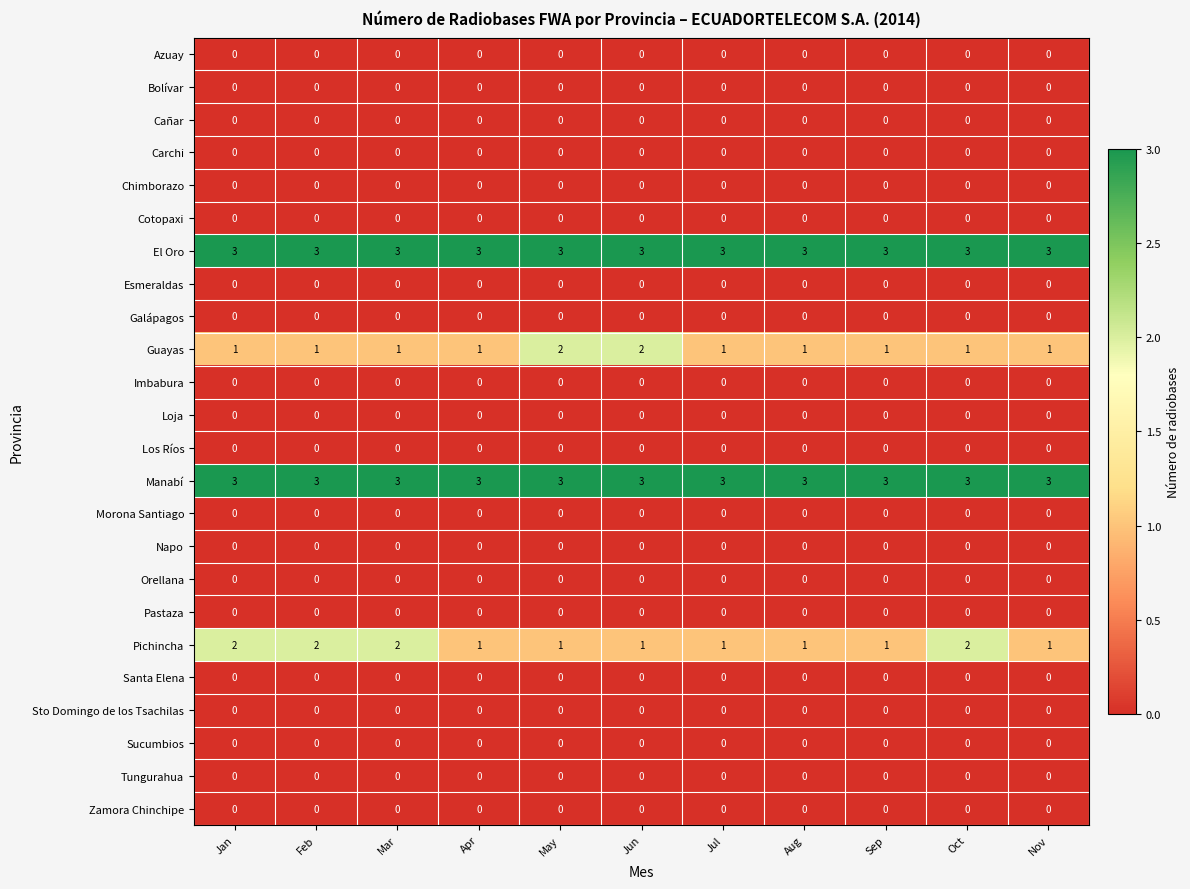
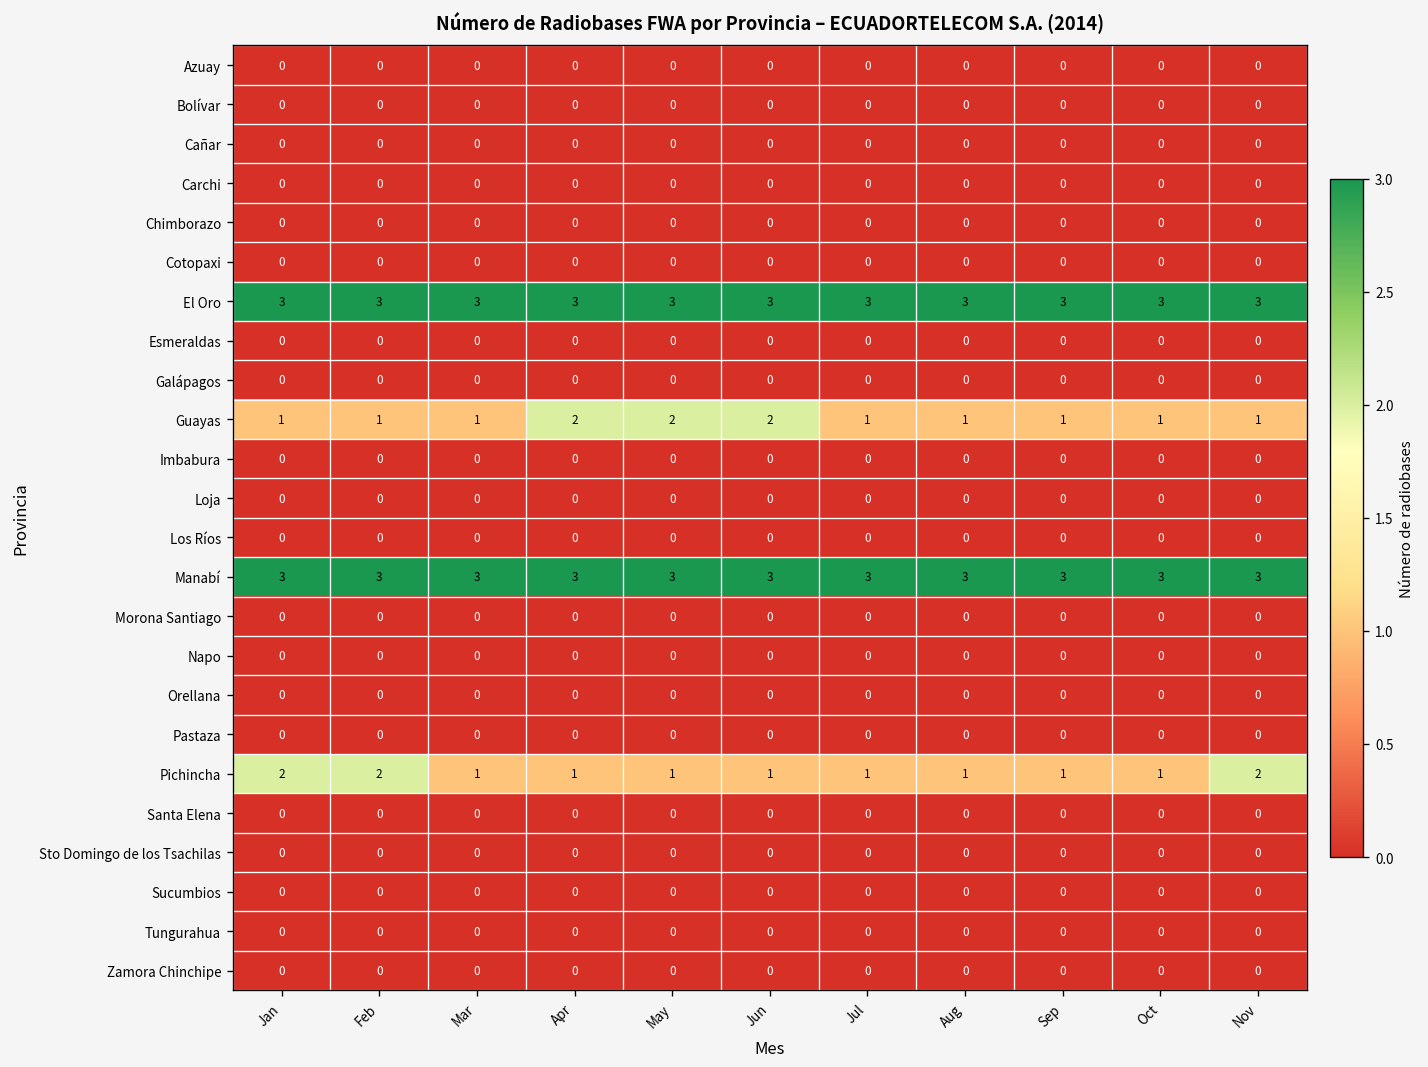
Guayas, Apr: 1 -> 2
Pichincha, Mar: 2 -> 1
Pichincha, Oct: 2 -> 1
Pichincha, Nov: 1 -> 2
